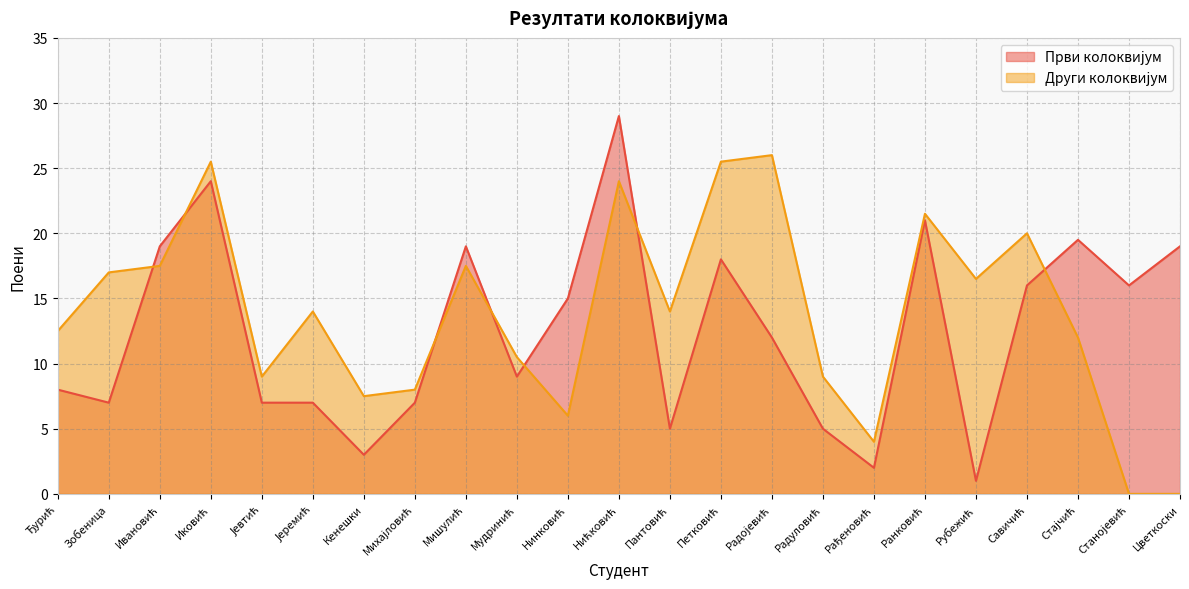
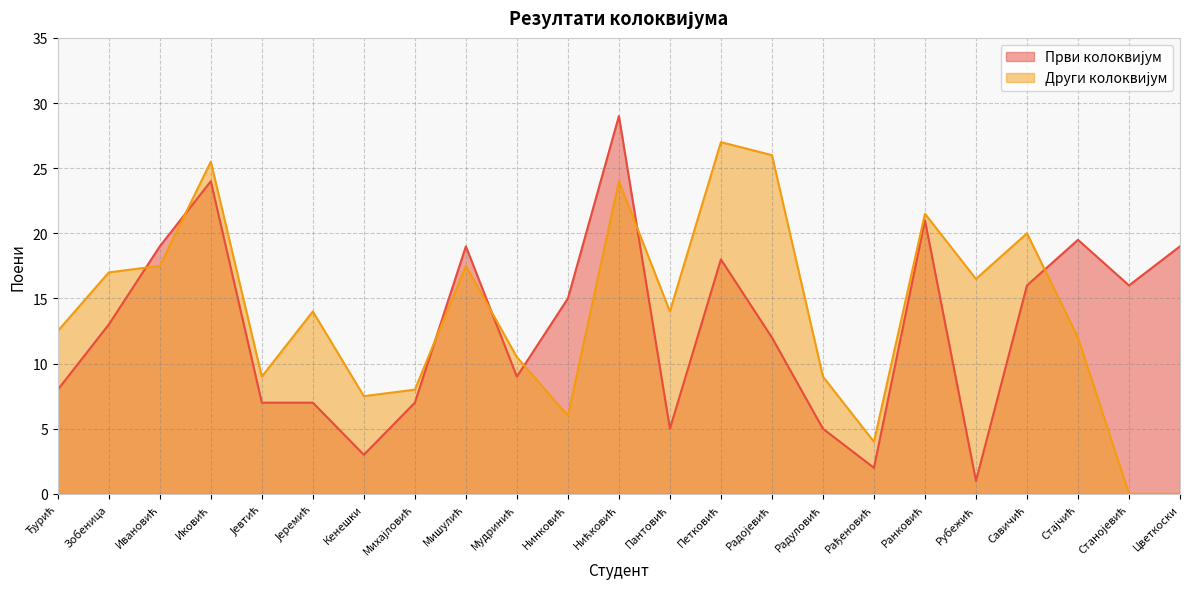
Први колоквијум, Зобеница: 7 -> 13
Други колоквијум, Петковић: 25.5 -> 27.0
